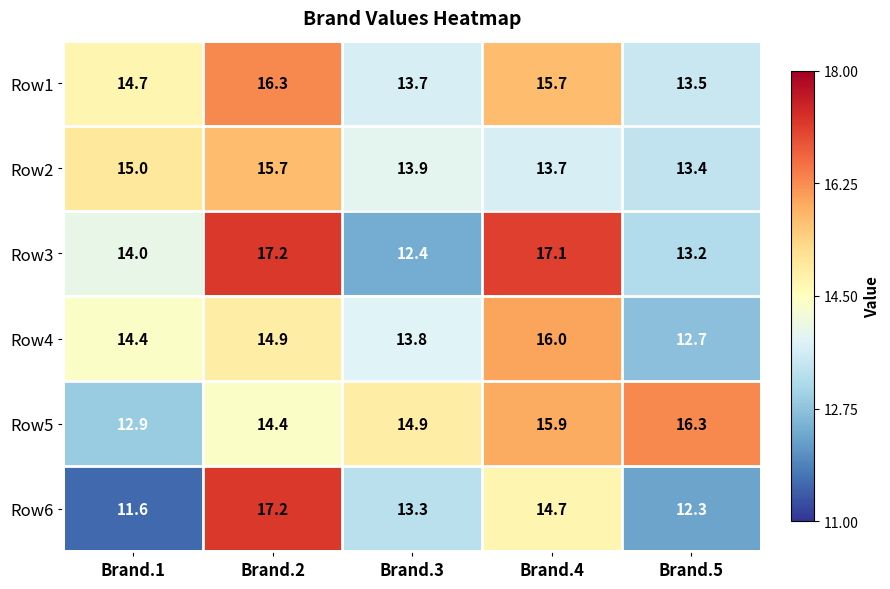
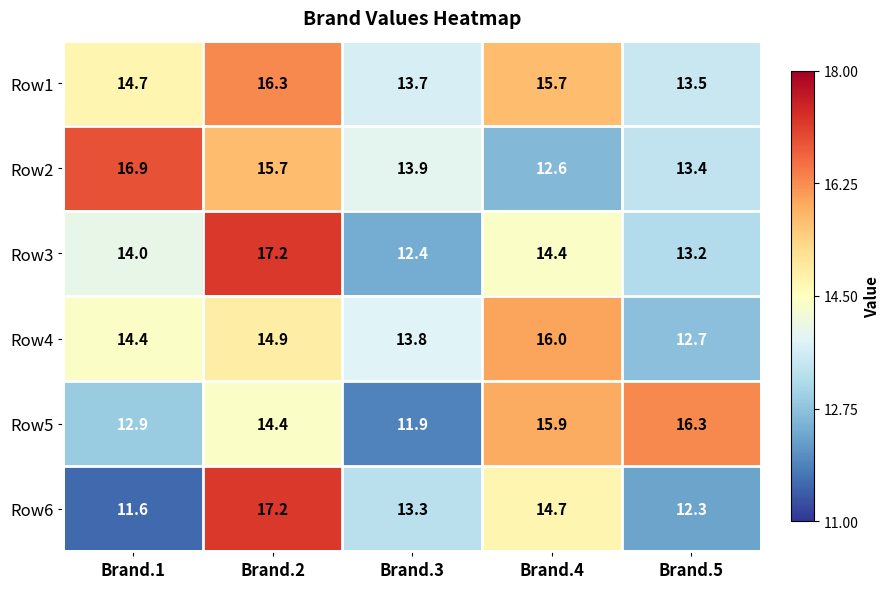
Row2, Brand.1: 15.0 -> 16.9
Row2, Brand.4: 13.7 -> 12.6
Row3, Brand.4: 17.1 -> 14.4
Row5, Brand.3: 14.9 -> 11.9
